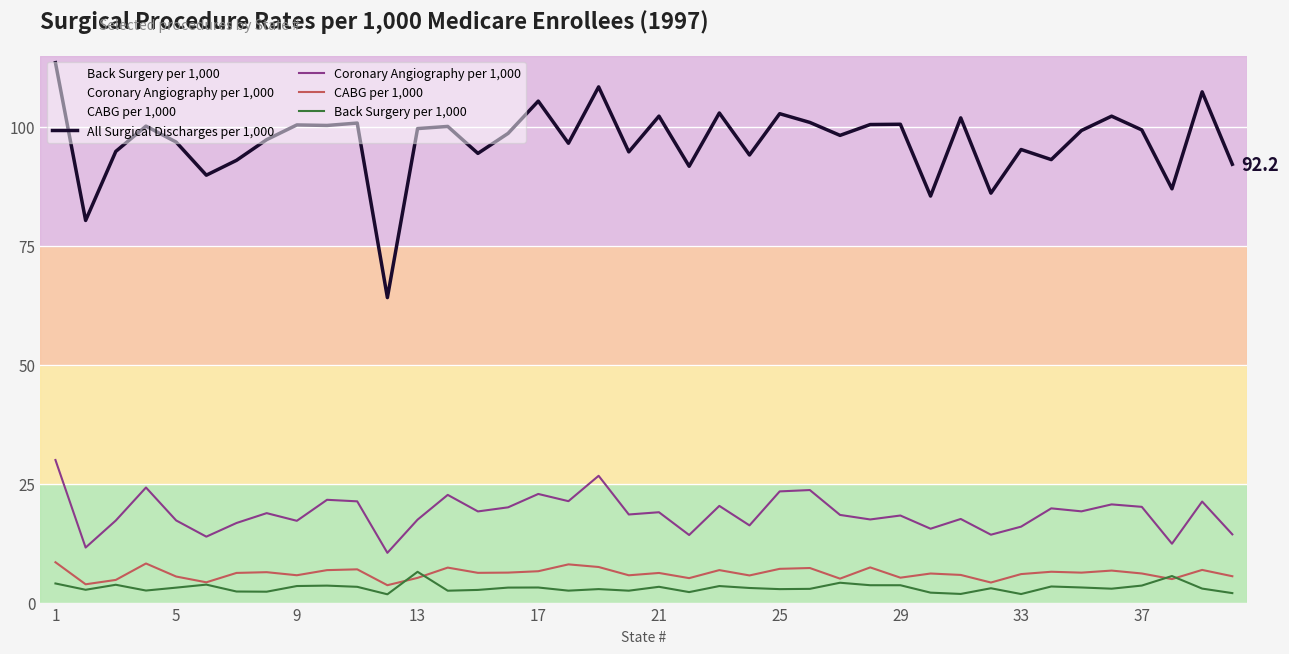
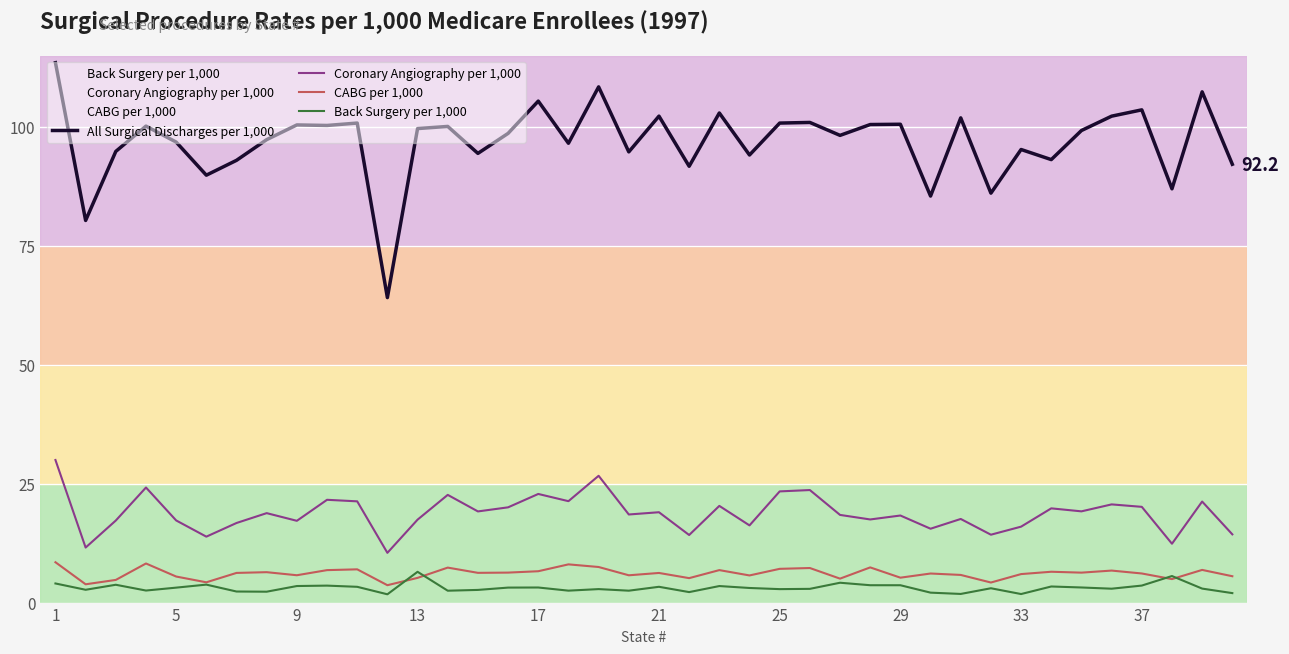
All Surgical Discharges per 1,000, 25: 103 -> 101
All Surgical Discharges per 1,000, 37: 99 -> 104
